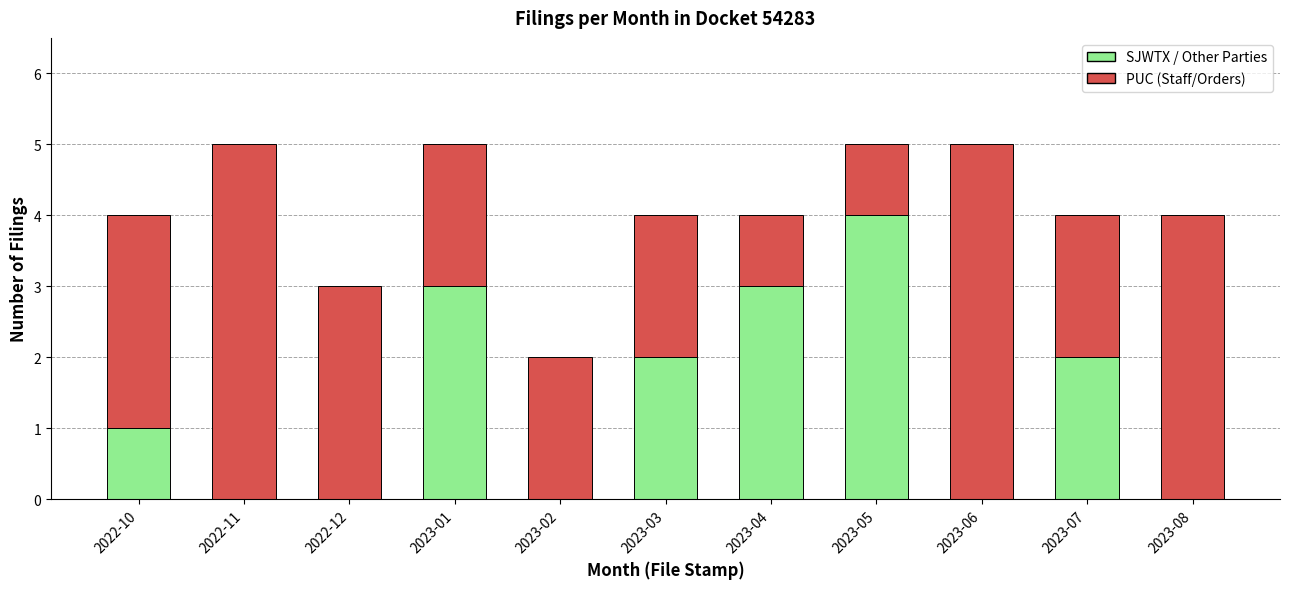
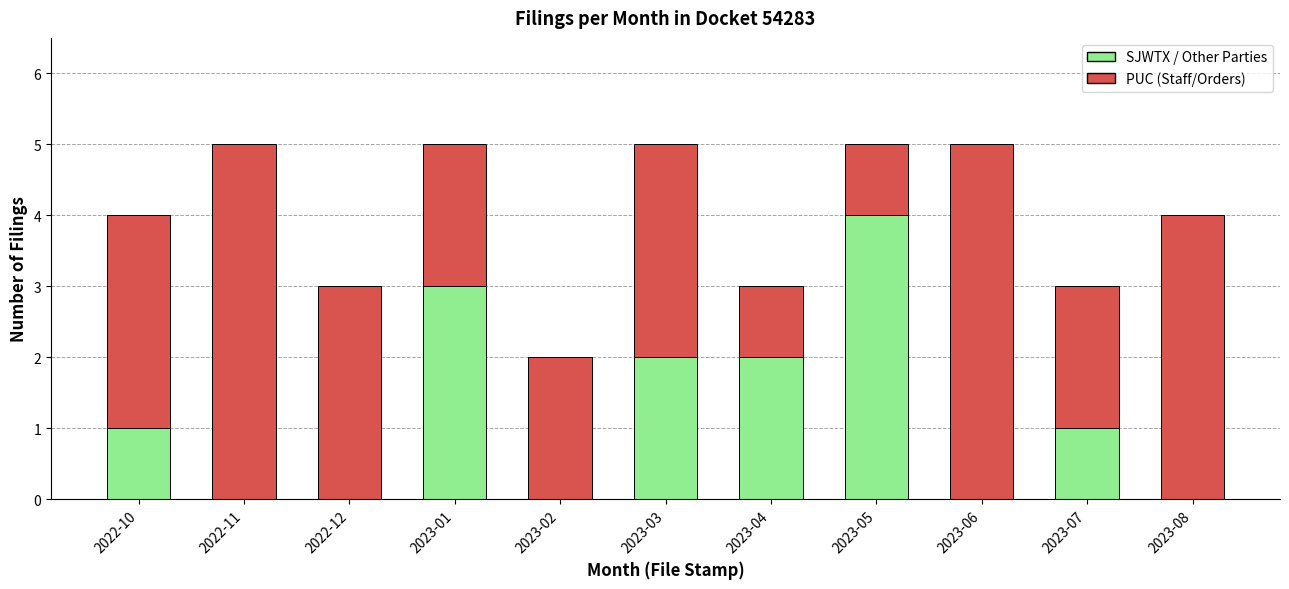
PUC (Staff/Orders), 2023-03: 2 -> 3
SJWTX / Other Parties, 2023-04: 3 -> 2
SJWTX / Other Parties, 2023-07: 2 -> 1
